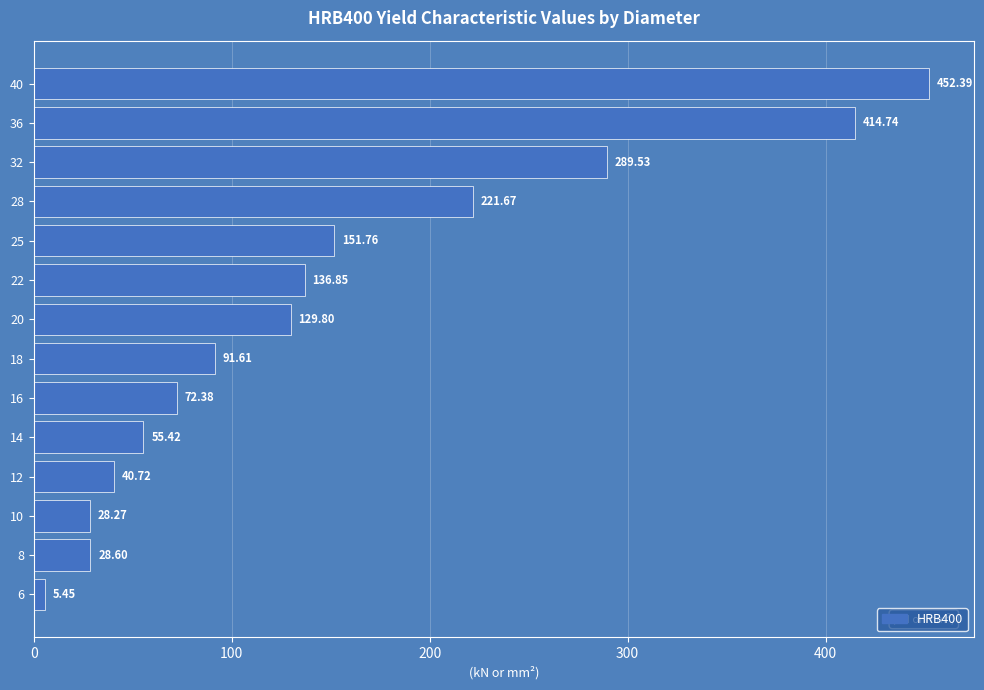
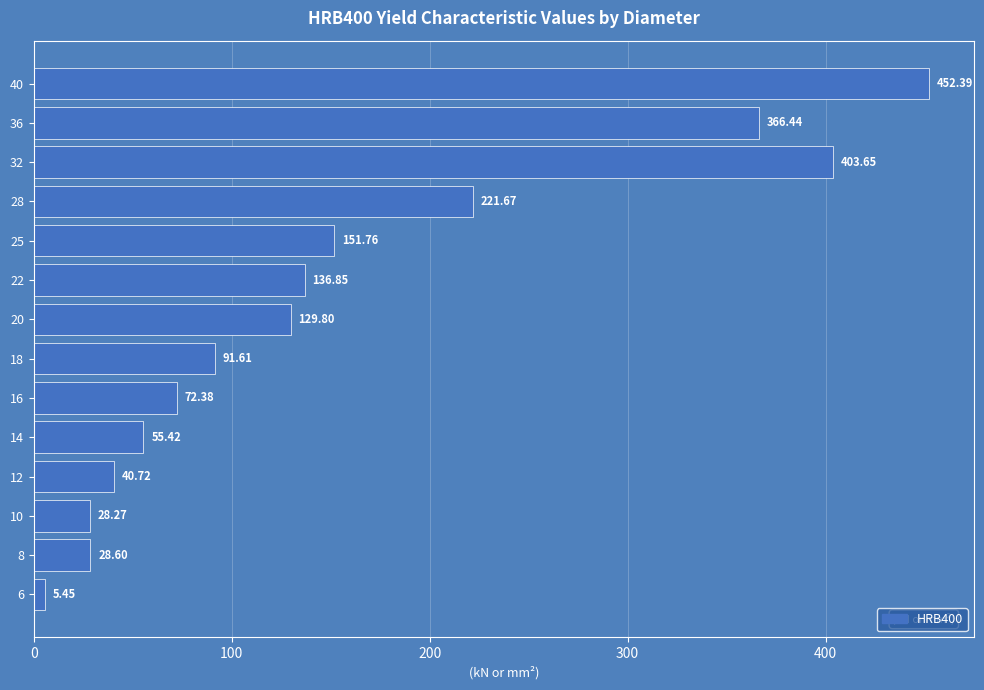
36: 414.74 -> 366.44
32: 289.53 -> 403.65
